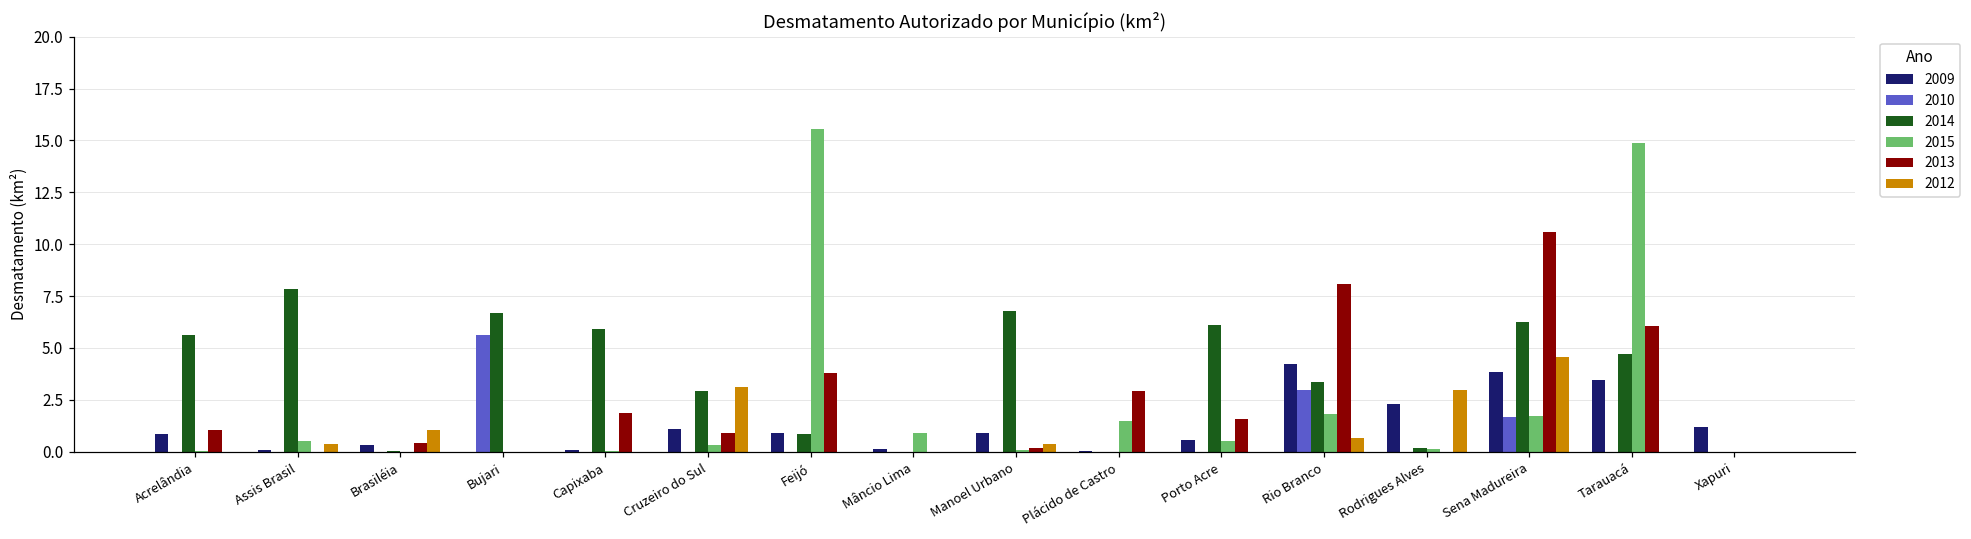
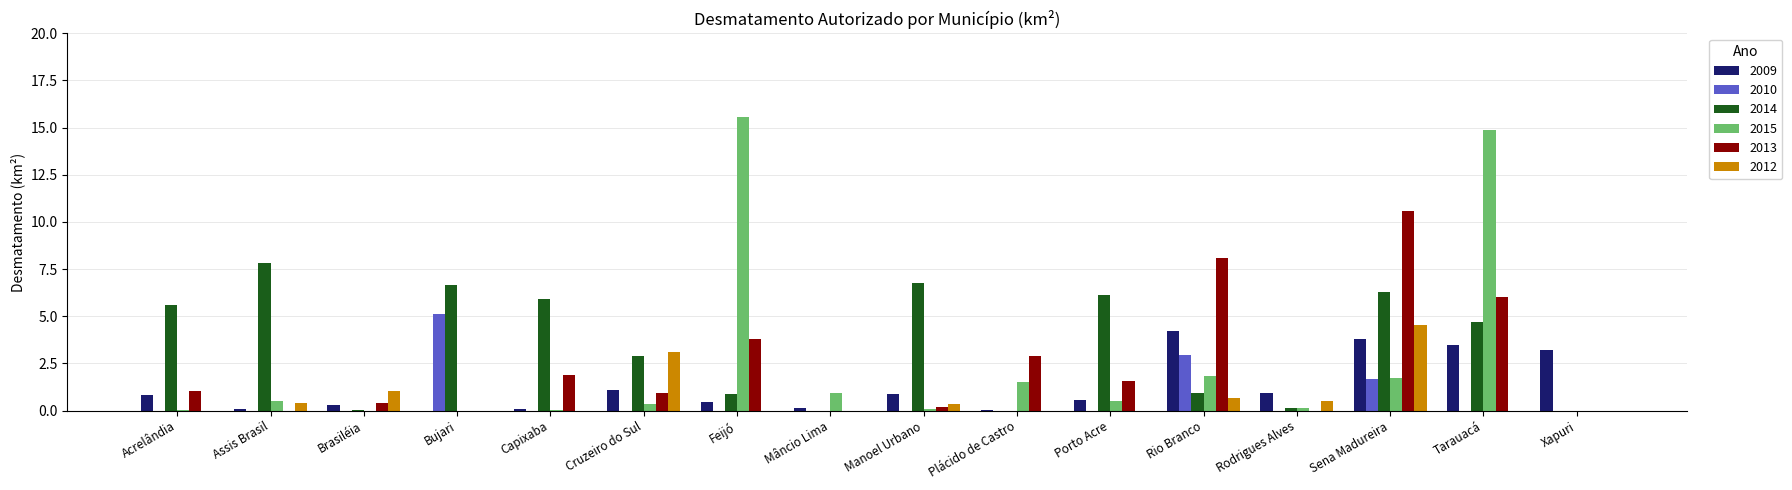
2010, Bujari: 5.6 -> 5.1
2009, Feijó: 0.9 -> 0.4
2014, Rio Branco: 3.3 -> 0.9
2009, Rodrigues Alves: 2.3 -> 0.9
2012, Rodrigues Alves: 3.0 -> 0.5
2009, Xapuri: 1.2 -> 3.2
